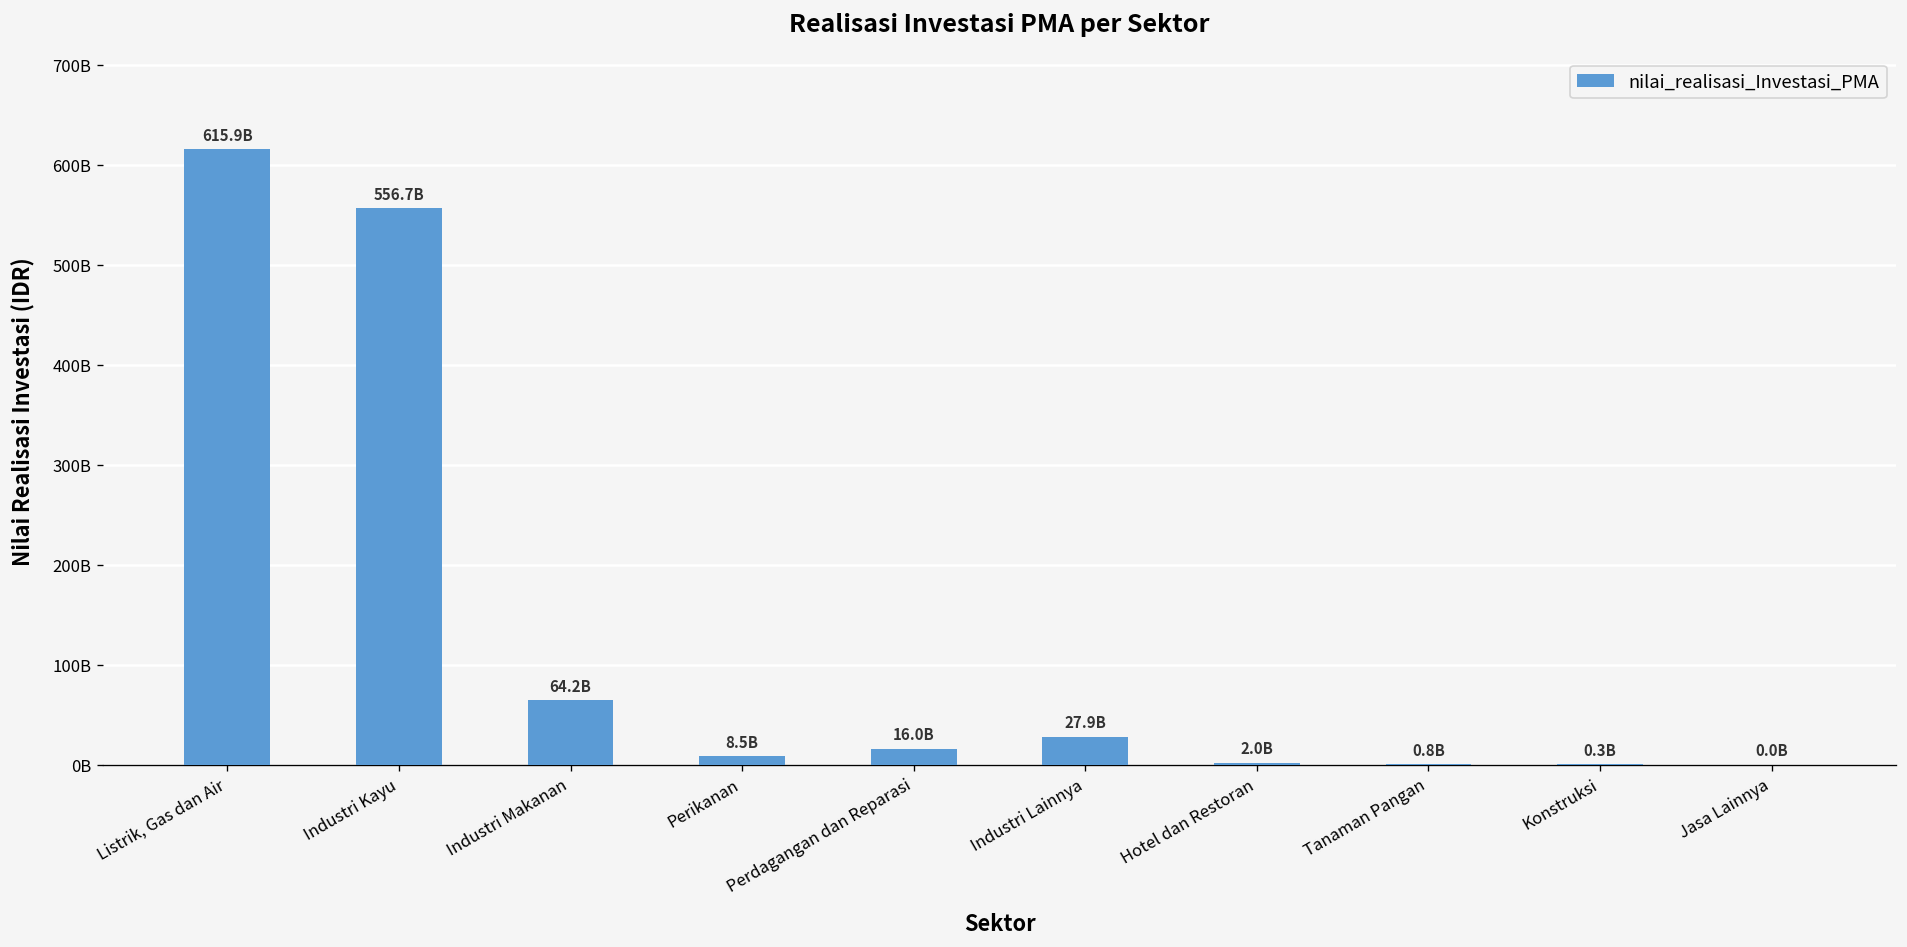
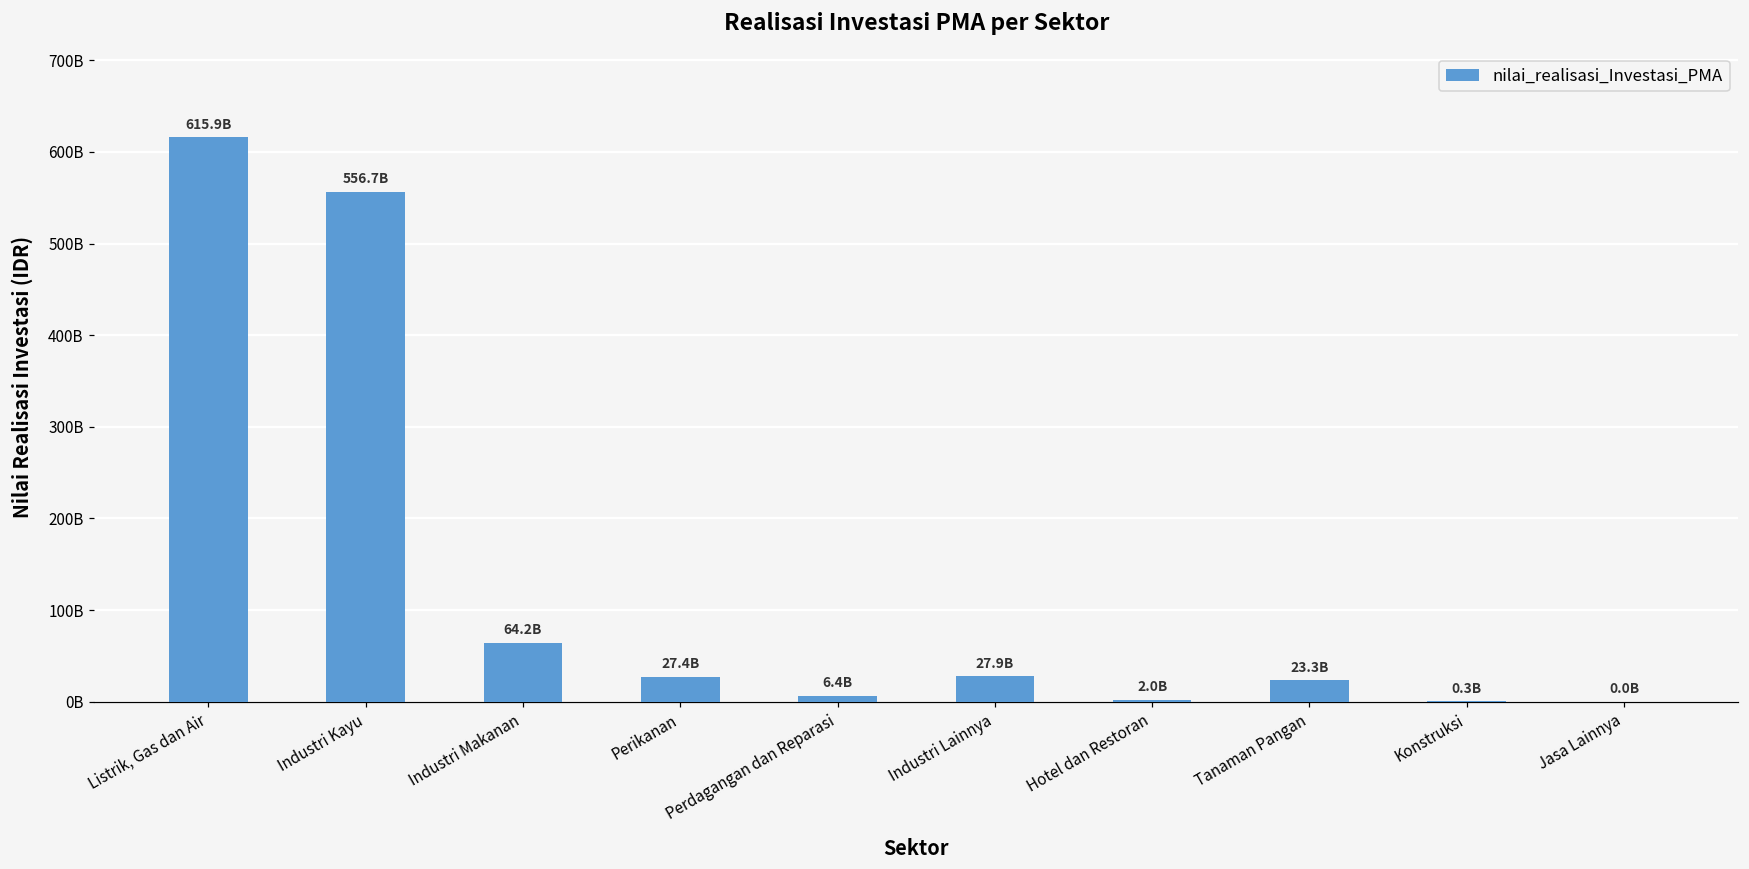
Perikanan: 8.5B -> 27.4B
Perdagangan dan Reparasi: 16.0B -> 6.4B
Tanaman Pangan: 0.8B -> 23.3B
